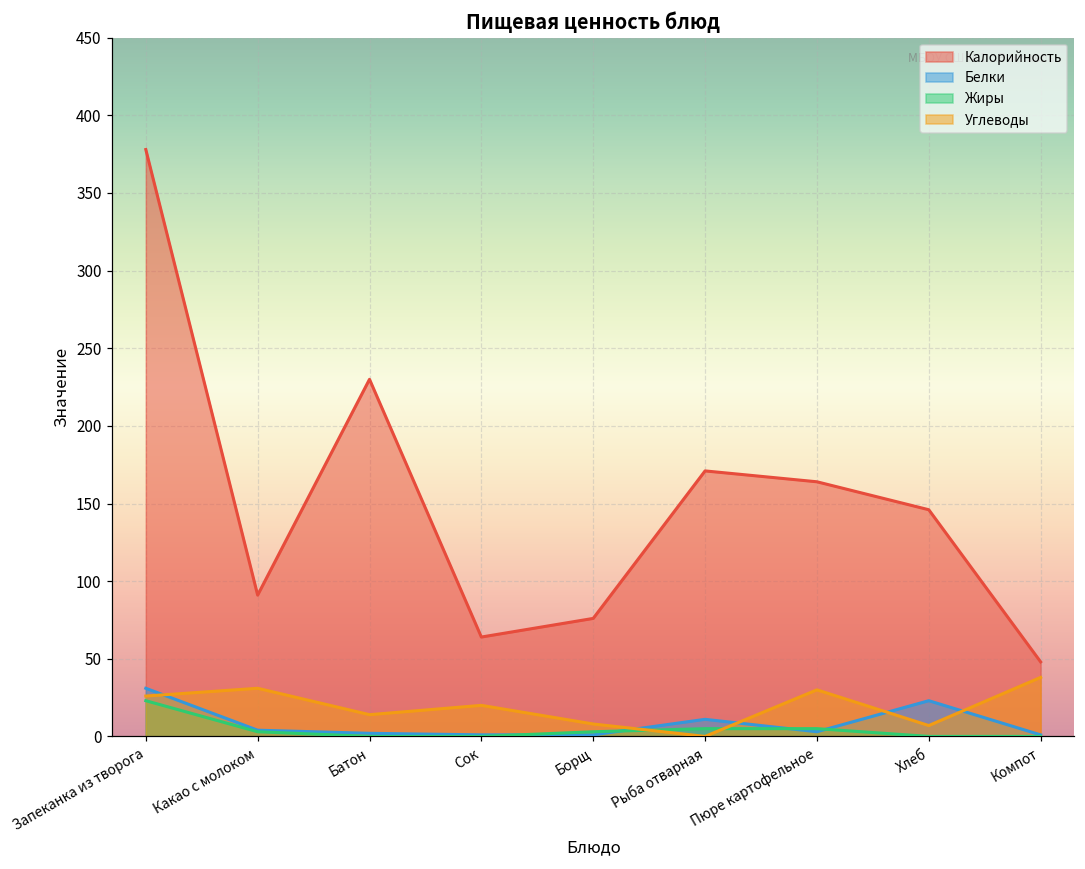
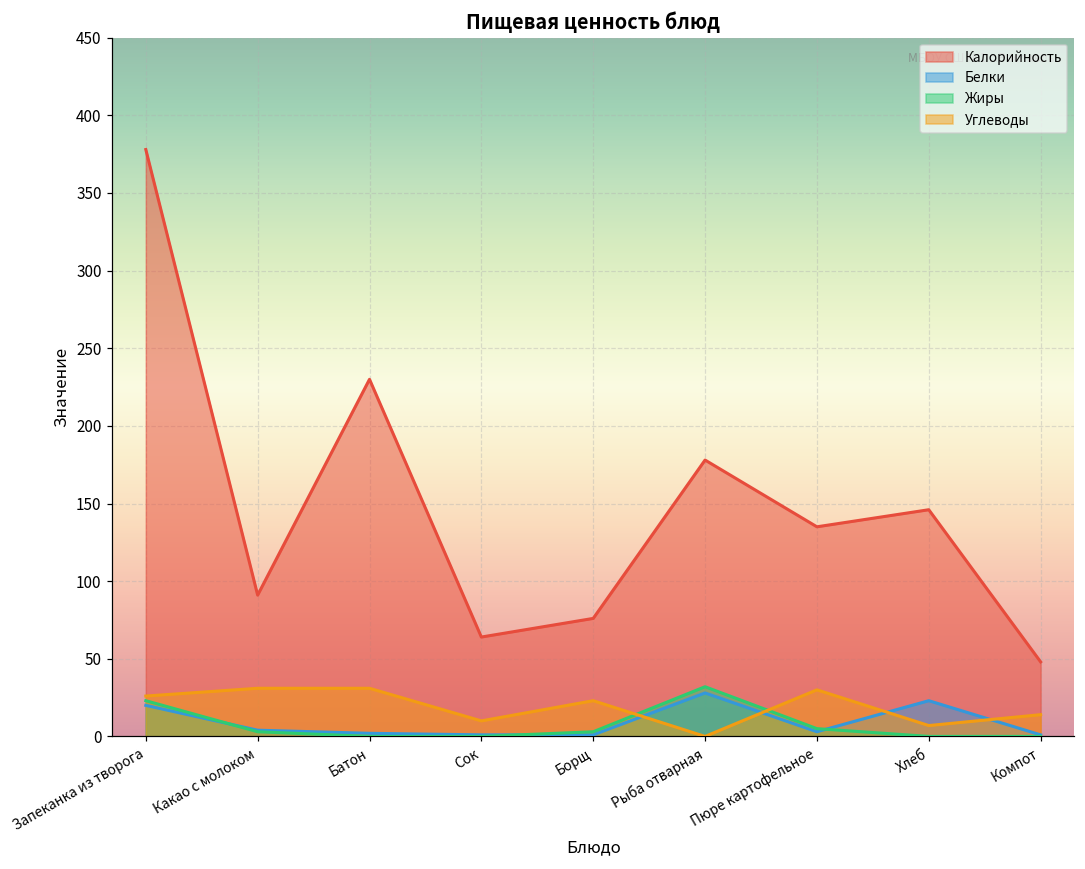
Белки, Запеканка из творога: 31 -> 20
Углеводы, Батон: 14 -> 31
Углеводы, Сок: 20 -> 10
Углеводы, Борщ: 8 -> 23
Калорийность, Рыба отварная: 171 -> 178
Белки, Рыба отварная: 11 -> 28
Жиры, Рыба отварная: 5 -> 32
Калорийность, Пюре картофельное: 164 -> 135
Углеводы, Компот: 38 -> 14
